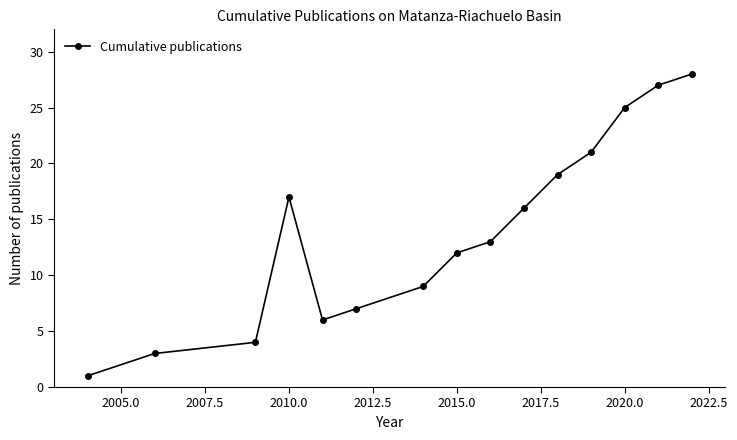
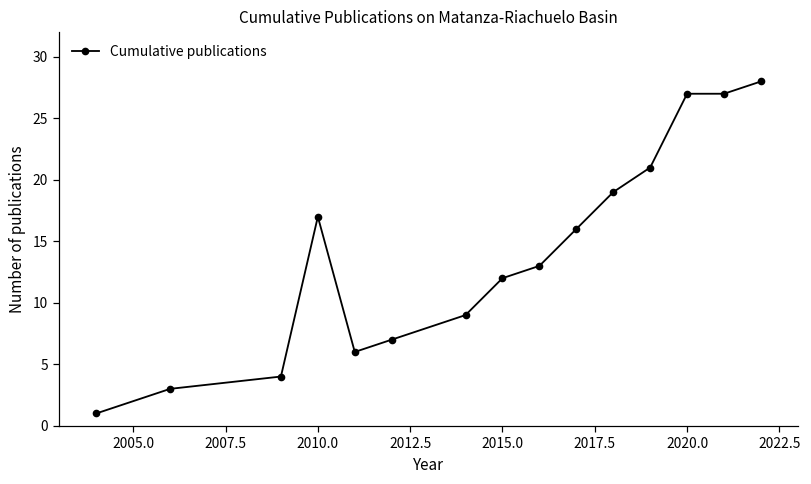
2020.0: 25 -> 27
